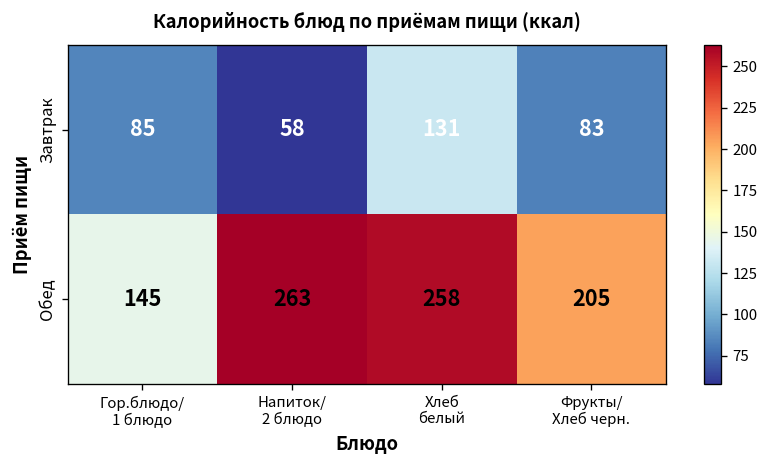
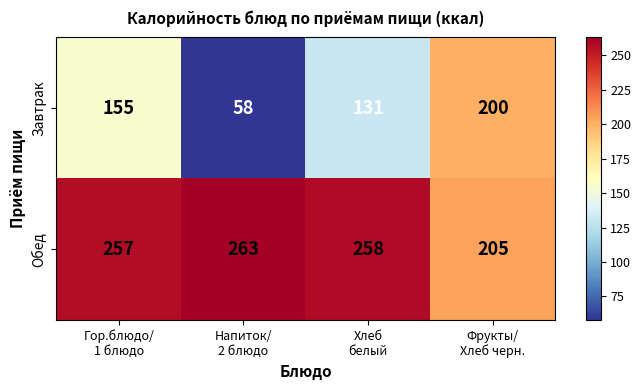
Завтрак, Гор.блюдо/ 1 блюдо: 85 -> 155
Завтрак, Фрукты/ Хлеб черн.: 83 -> 200
Обед, Гор.блюдо/ 1 блюдо: 145 -> 257
